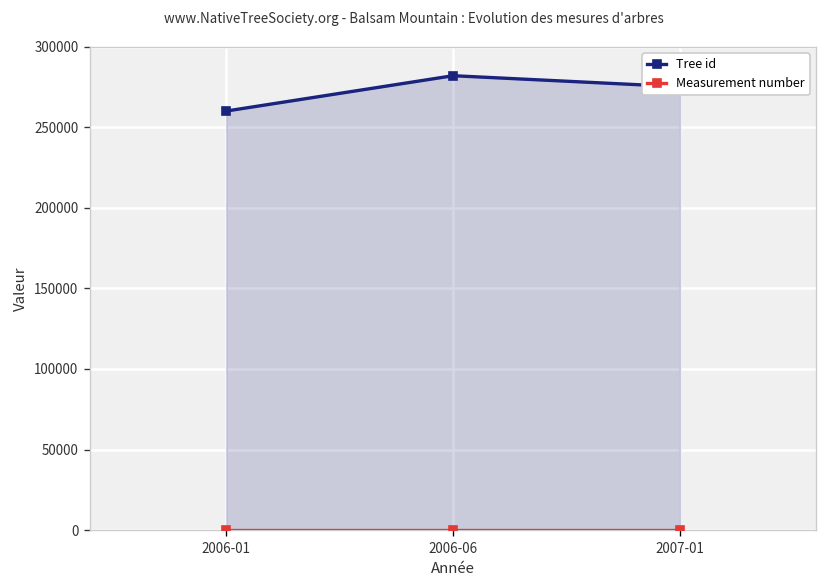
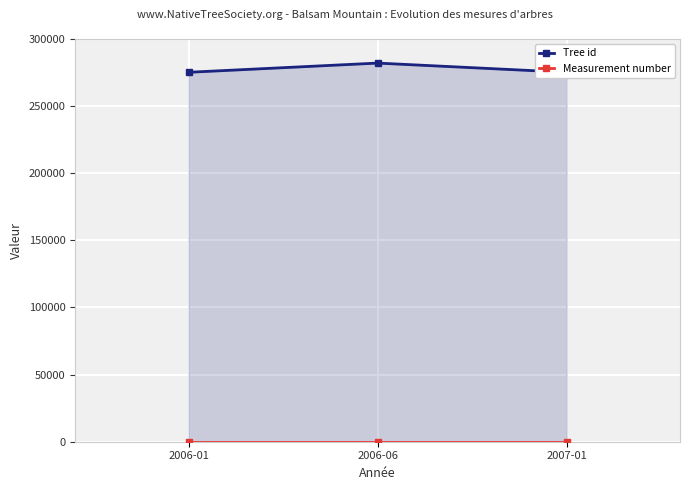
Tree id, 2006-01: 260000 -> 275000
